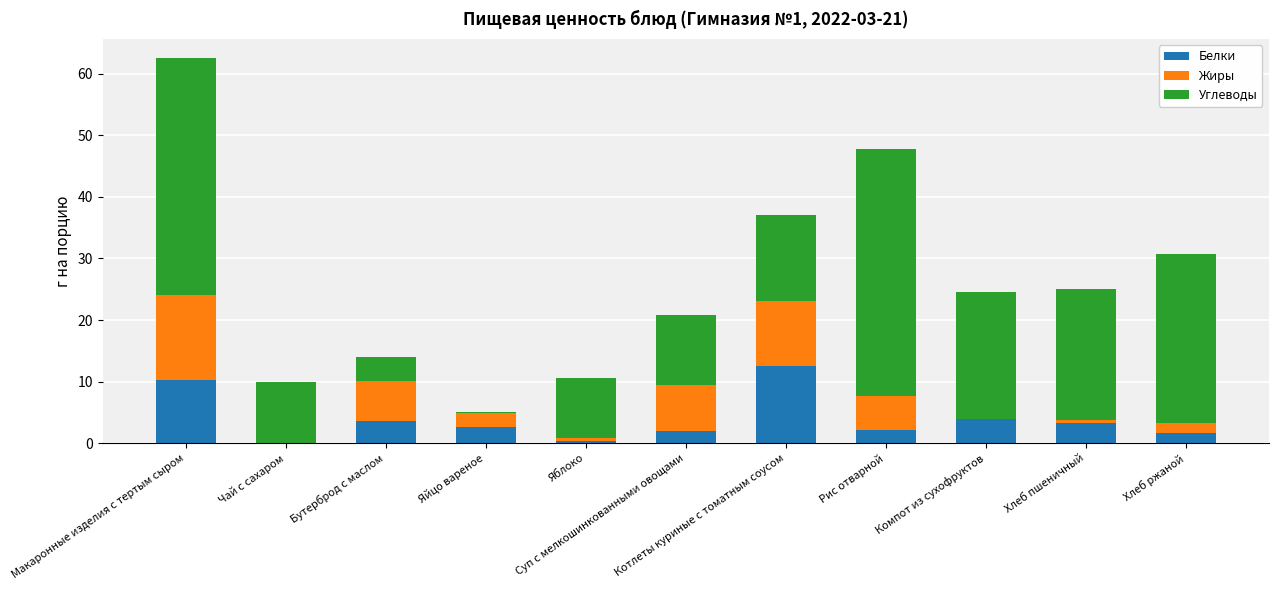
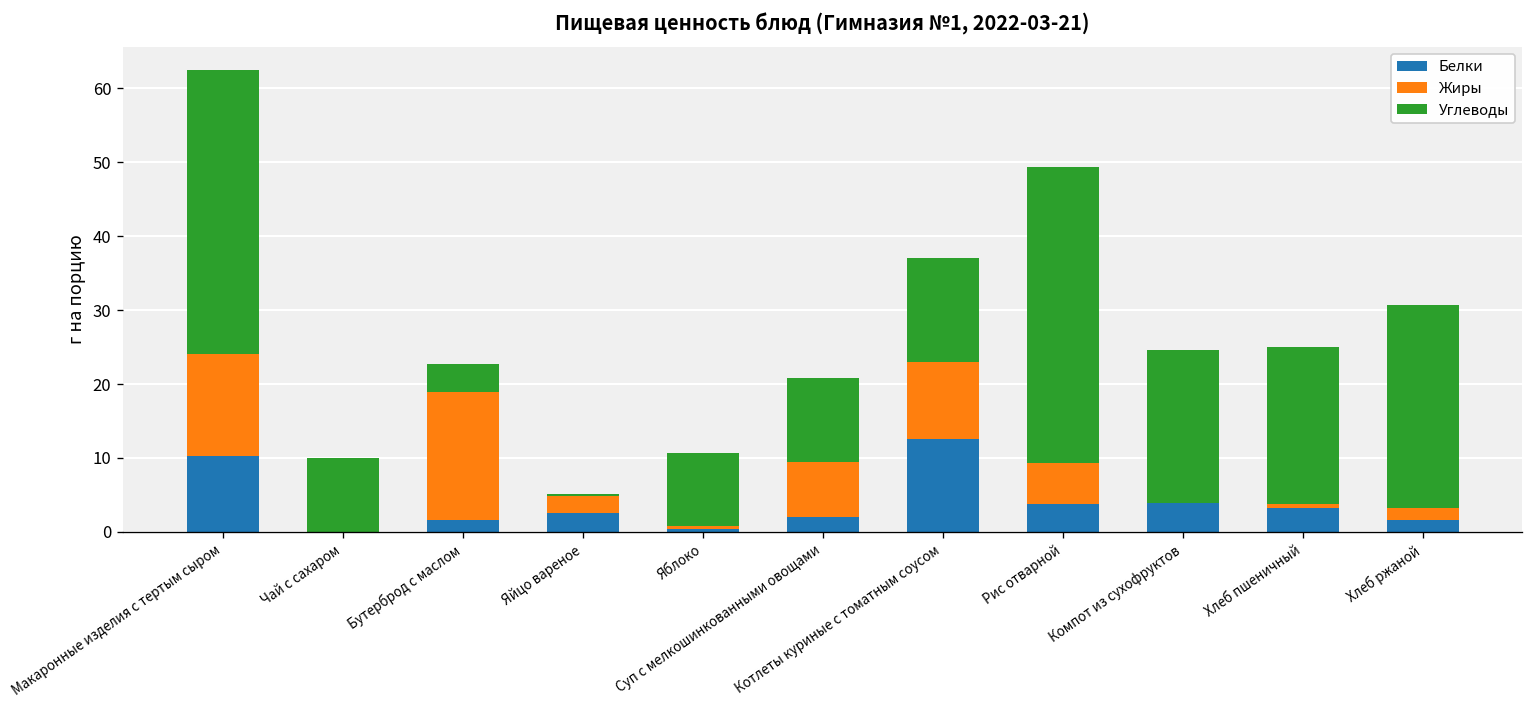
Белки, Бутерброд с маслом: 4 -> 2
Жиры, Бутерброд с маслом: 6 -> 17
Белки, Рис отварной: 2 -> 4
